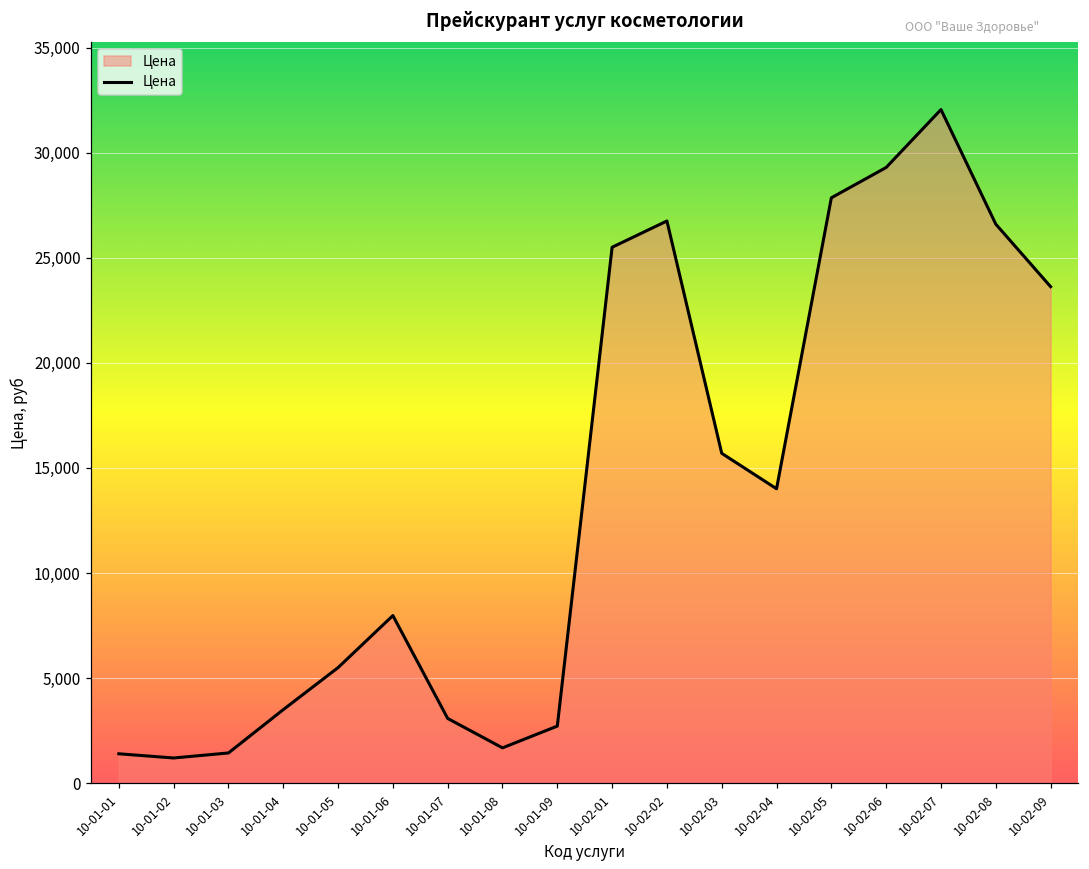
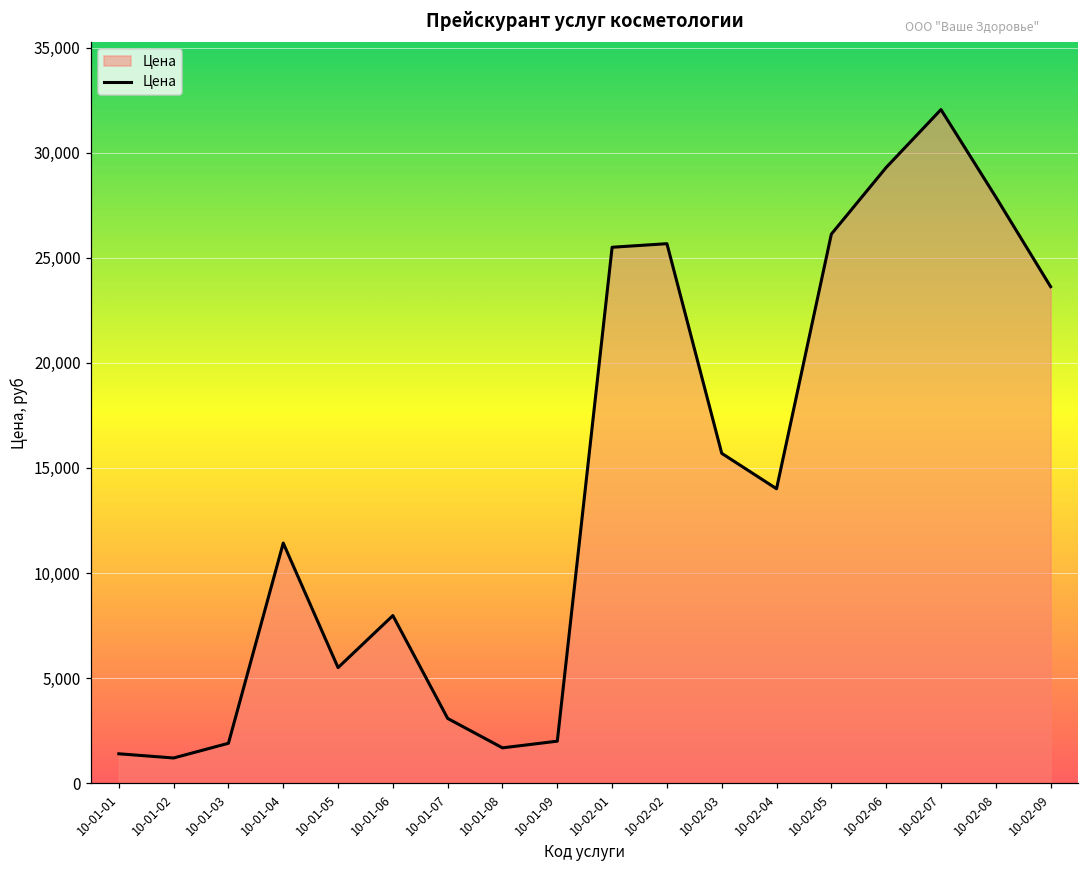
10-01-03: 1,400 -> 1,900
10-01-04: 3,500 -> 11,400
10-01-09: 2,700 -> 2,000
10-02-02: 26,800 -> 25,700
10-02-05: 27,900 -> 26,100
10-02-08: 26,600 -> 27,900
